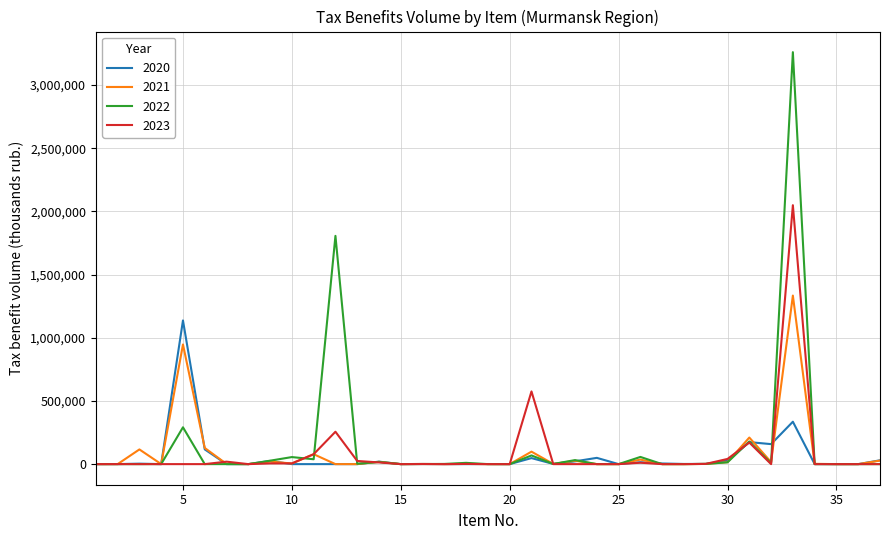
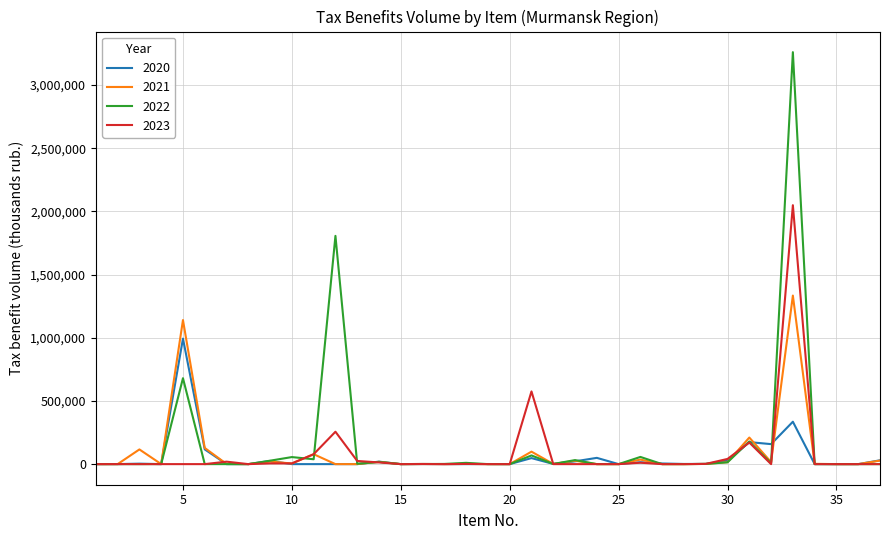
2020, 5: 1,140,000 -> 990,000
2021, 5: 950,000 -> 1,140,000
2022, 5: 290,000 -> 680,000
